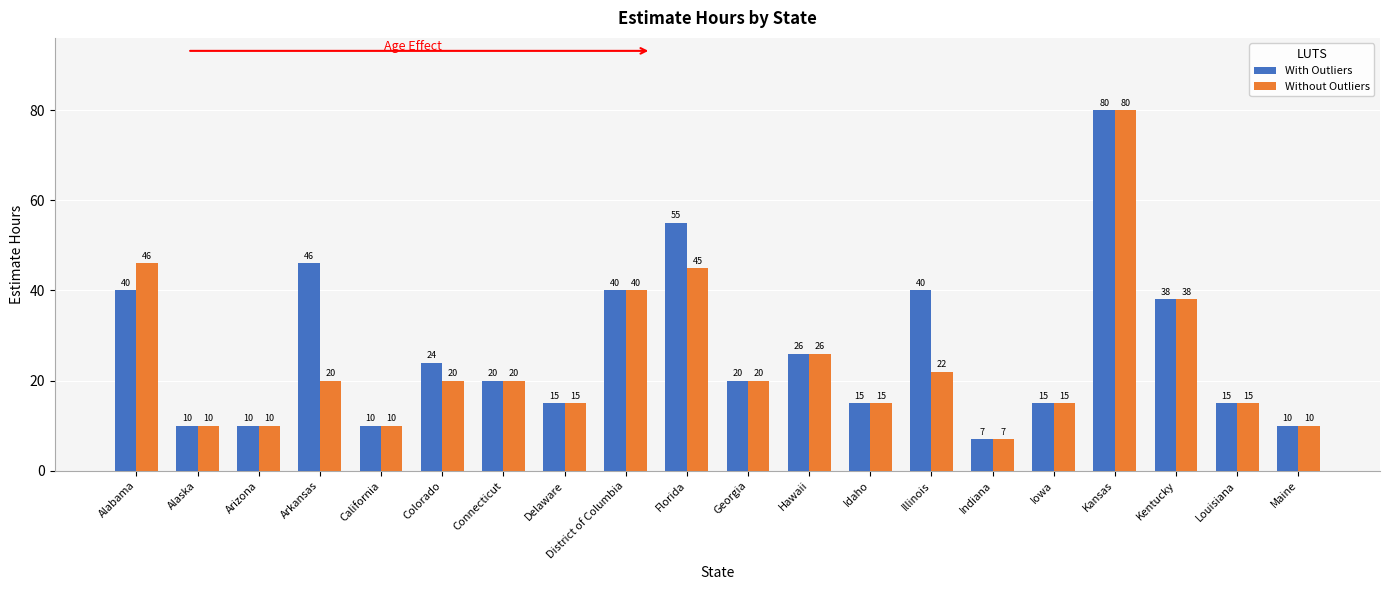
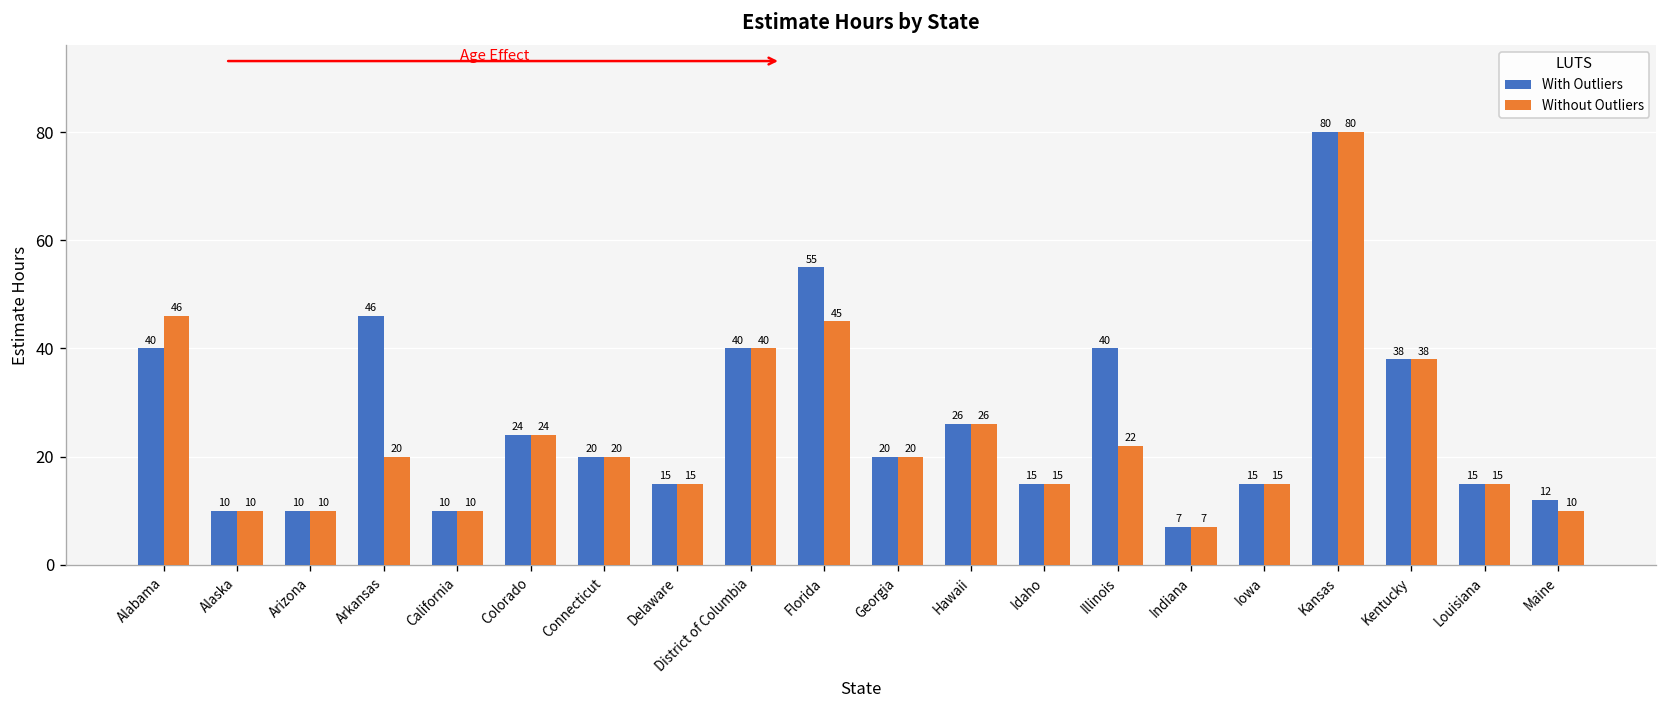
Without Outliers, Colorado: 20 -> 24
With Outliers, Maine: 10 -> 12
